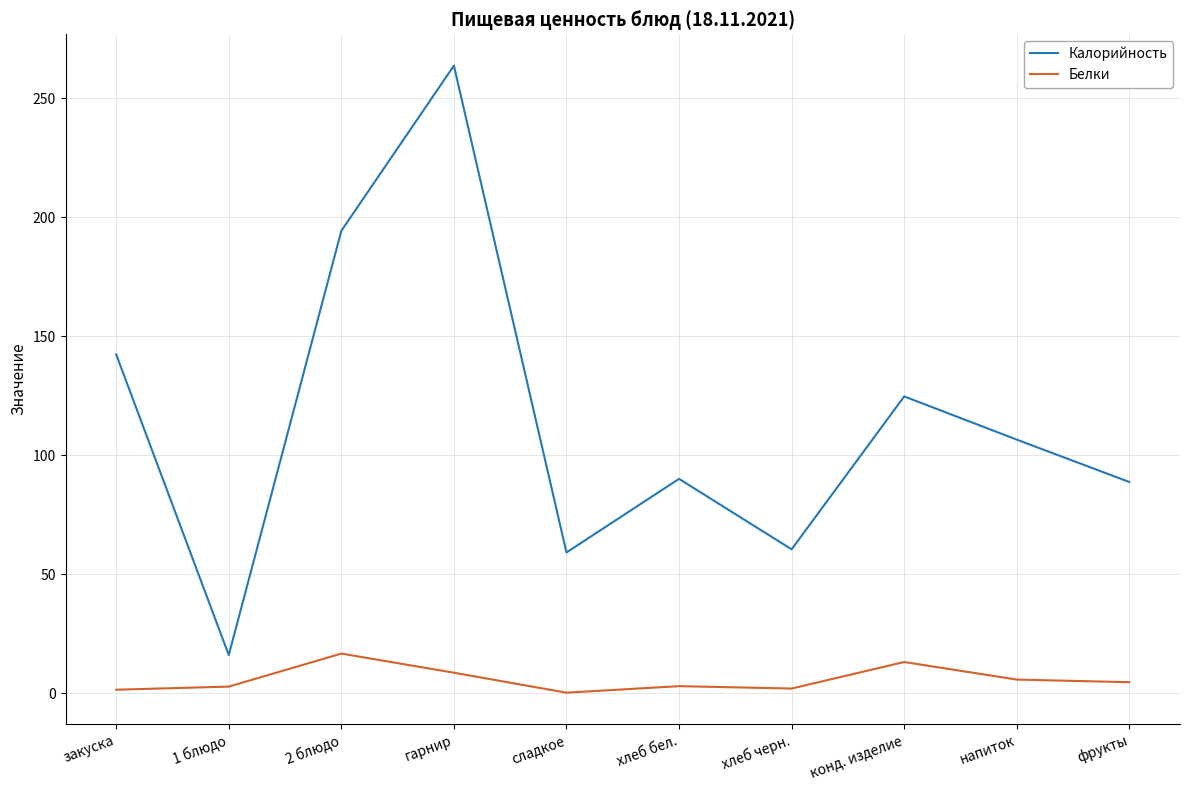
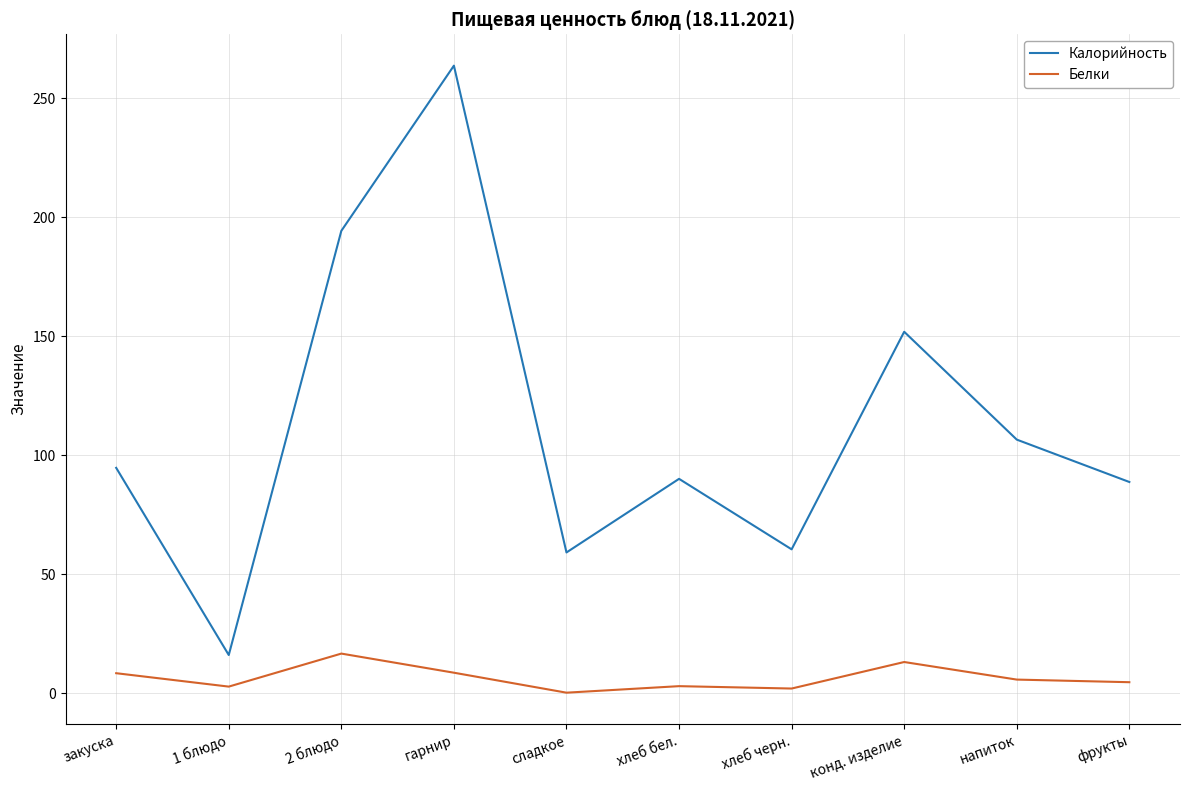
Калорийность, закуска: 142 -> 95
Белки, закуска: 2 -> 8
Калорийность, конд. изделие: 125 -> 152
